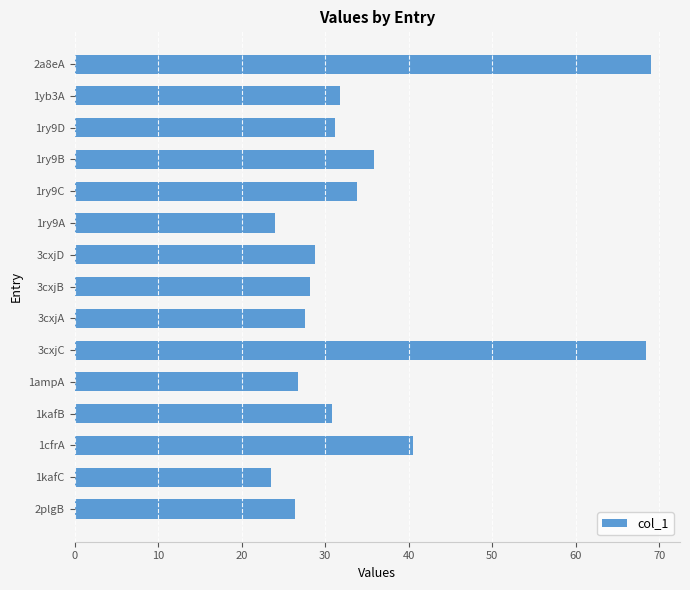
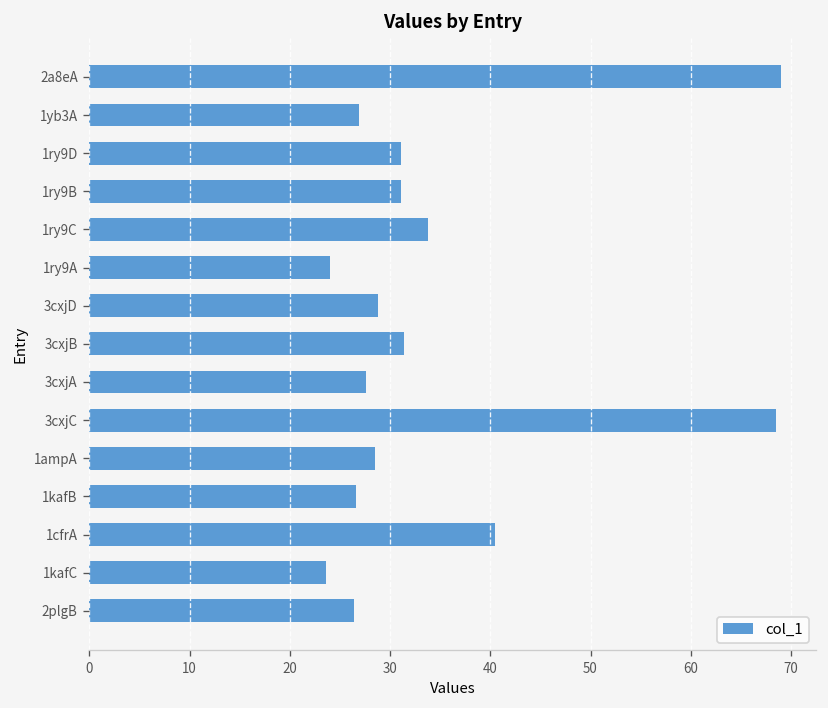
1yb3A: 32 -> 27
1ry9B: 36 -> 31
3cxjB: 28 -> 31
1ampA: 27 -> 29
1kafB: 31 -> 27
